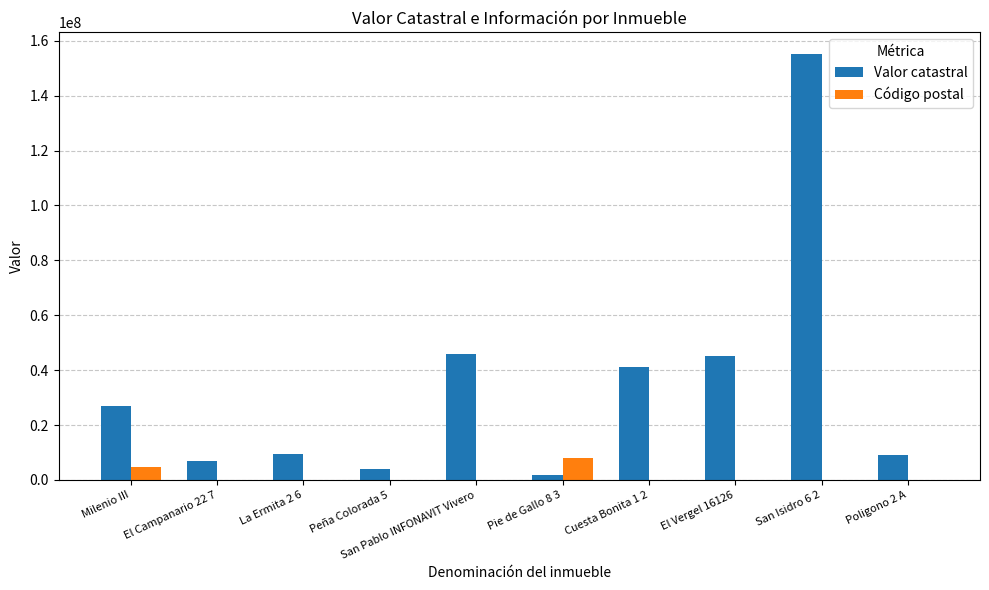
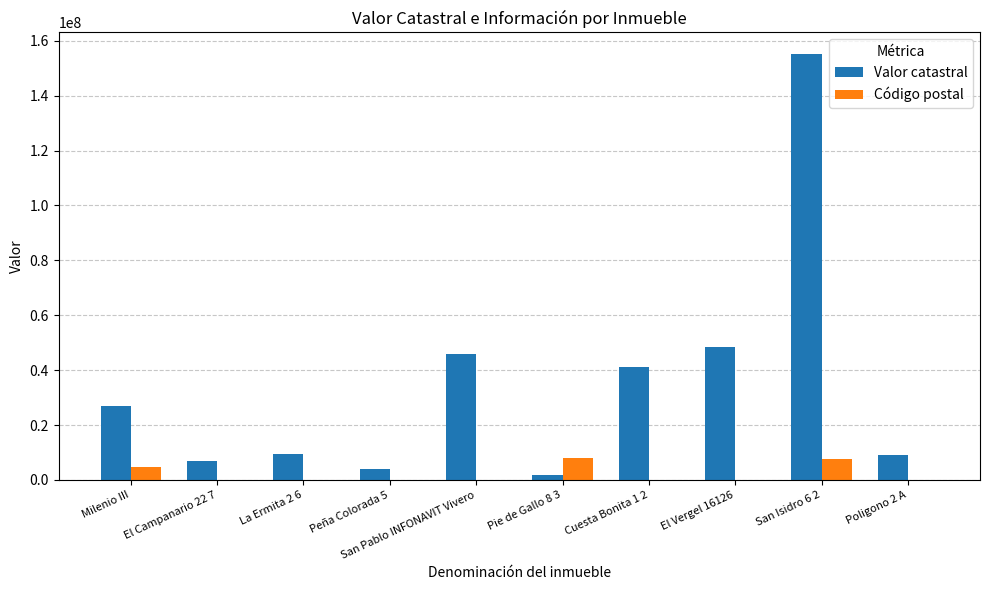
Valor catastral, El Vergel 16126: 45000000 -> 48000000
Código postal, San Isidro 6 2: 0 -> 8000000
